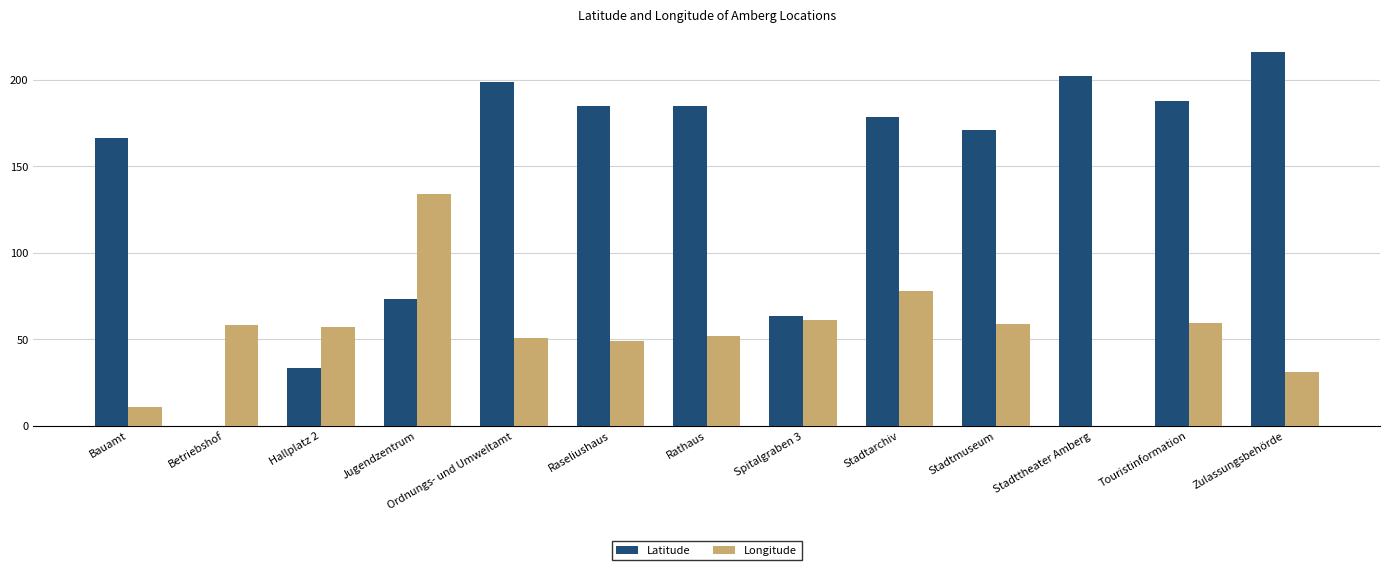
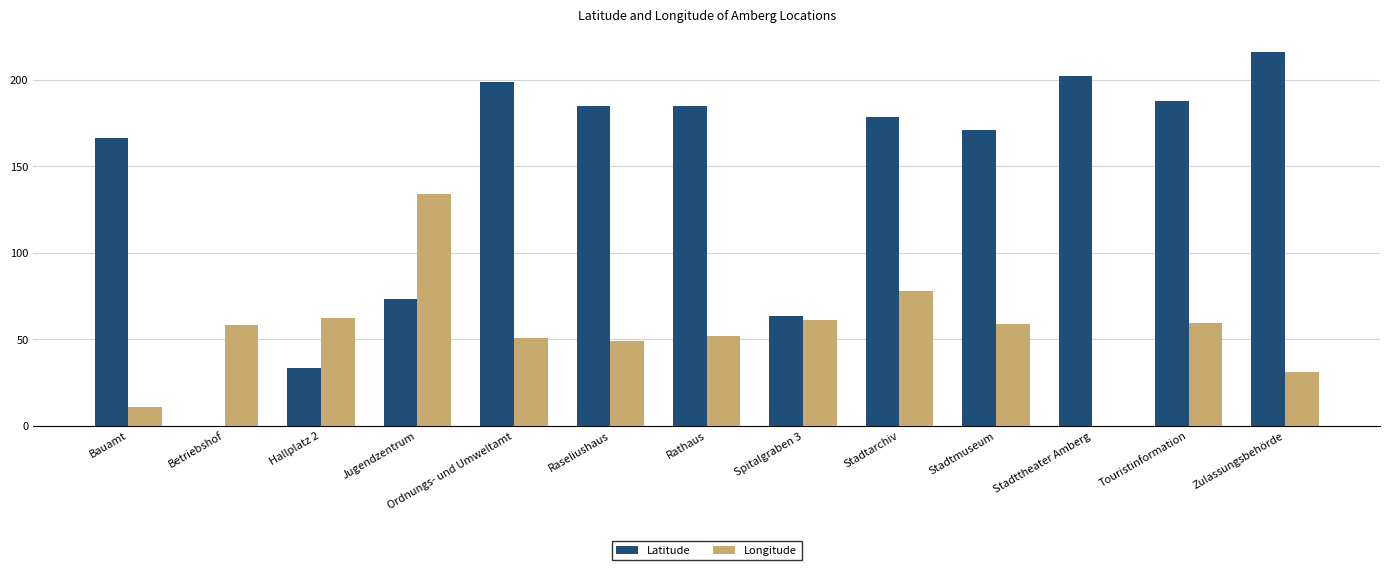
Longitude, Hallplatz 2: 57 -> 62
